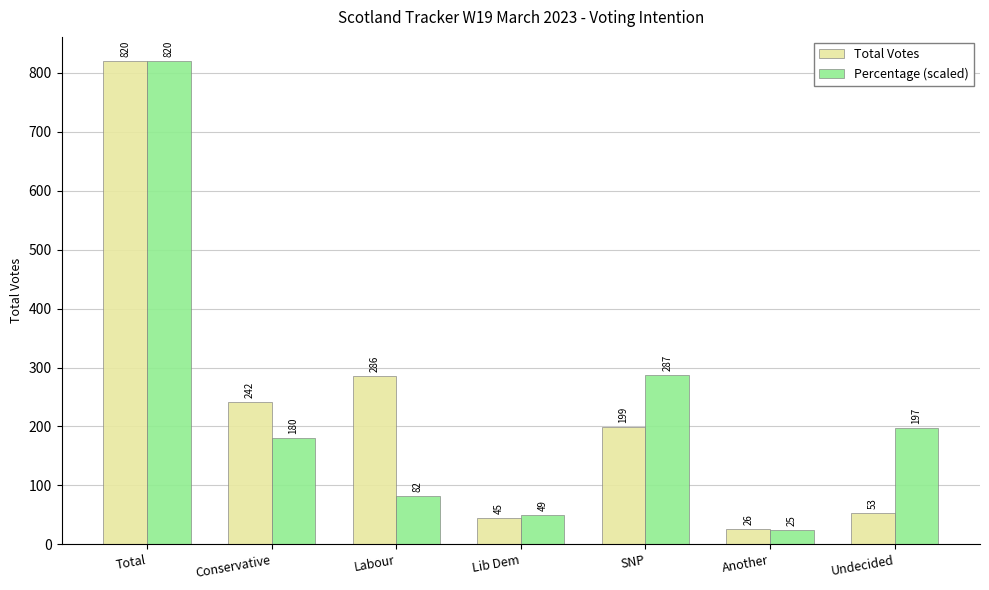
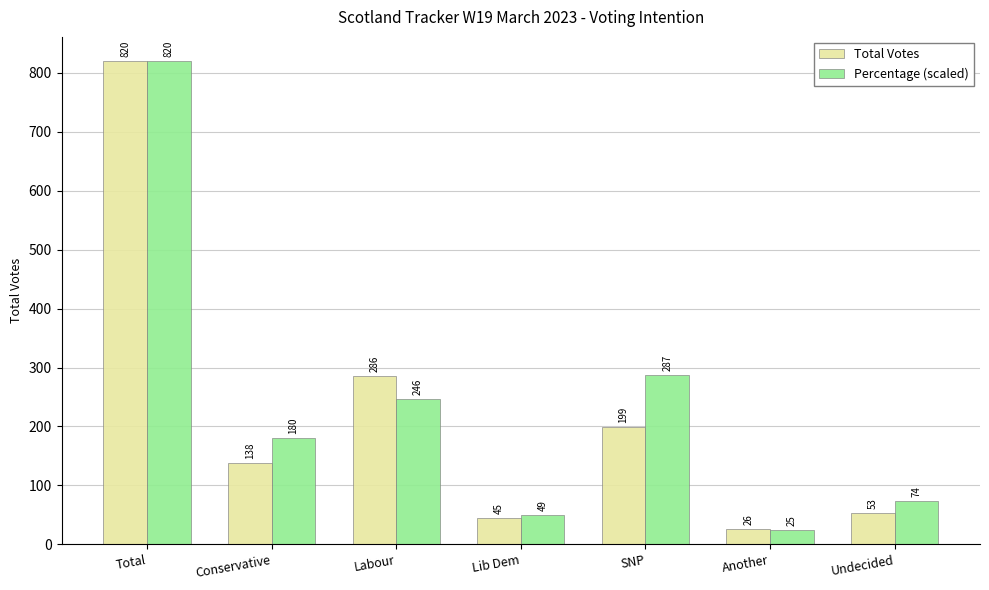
Total Votes, Conservative: 242 -> 138
Percentage (scaled), Labour: 82 -> 246
Percentage (scaled), Undecided: 197 -> 74
